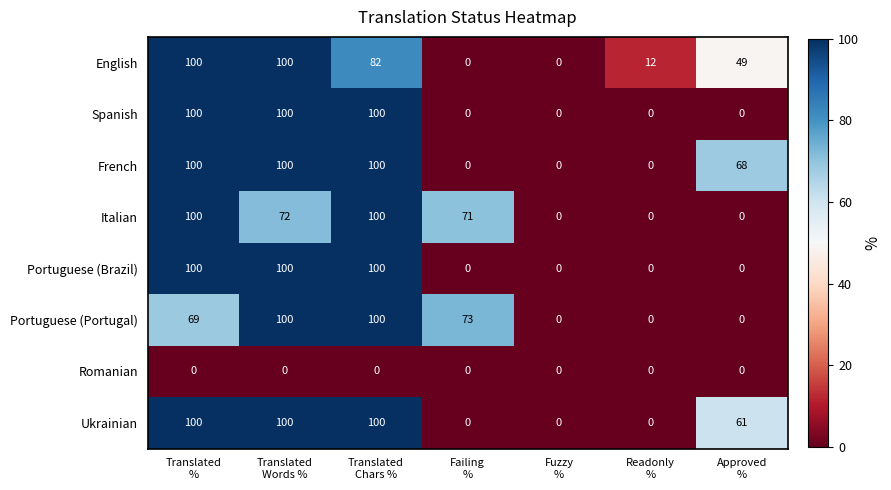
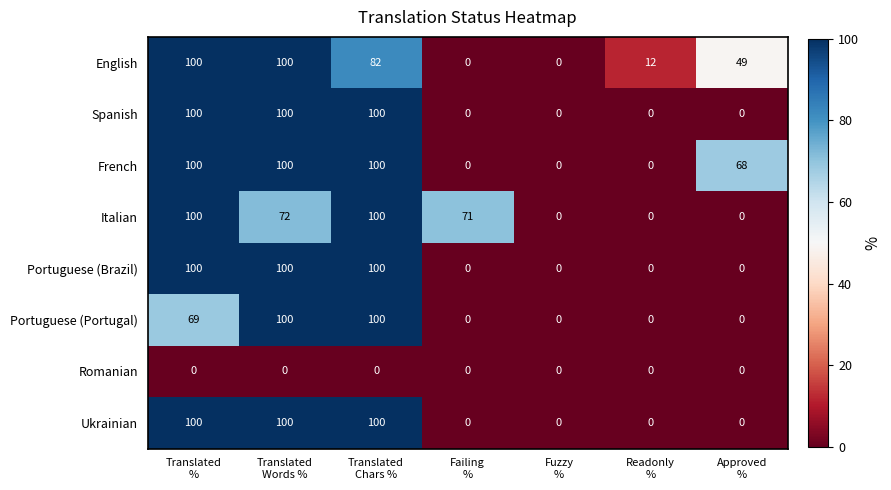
Portuguese (Portugal), Failing %: 73 -> 0
Ukrainian, Approved %: 61 -> 0
